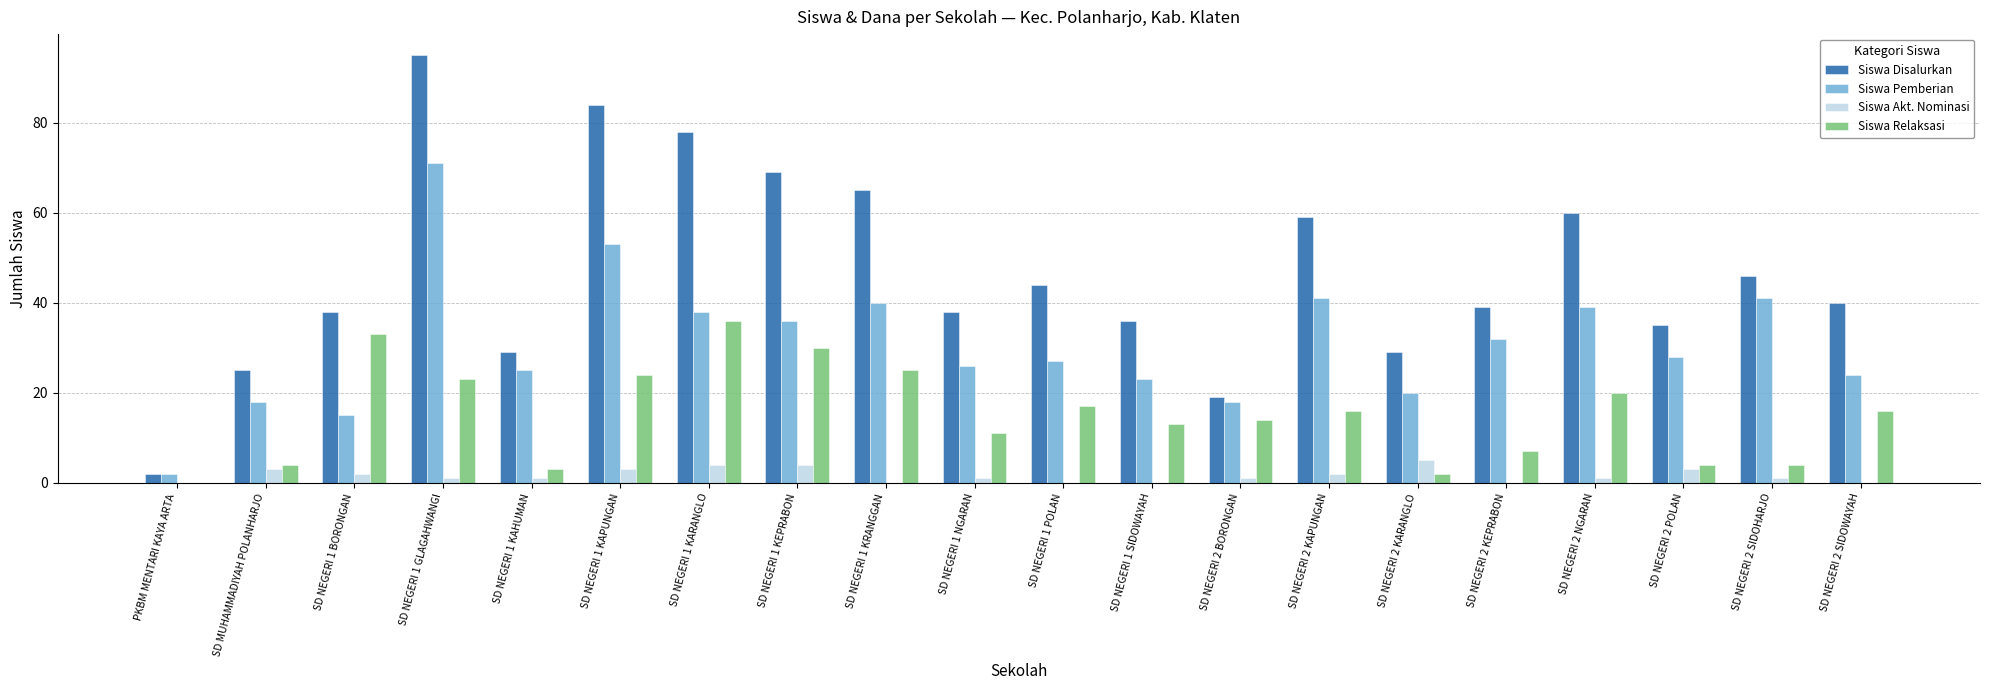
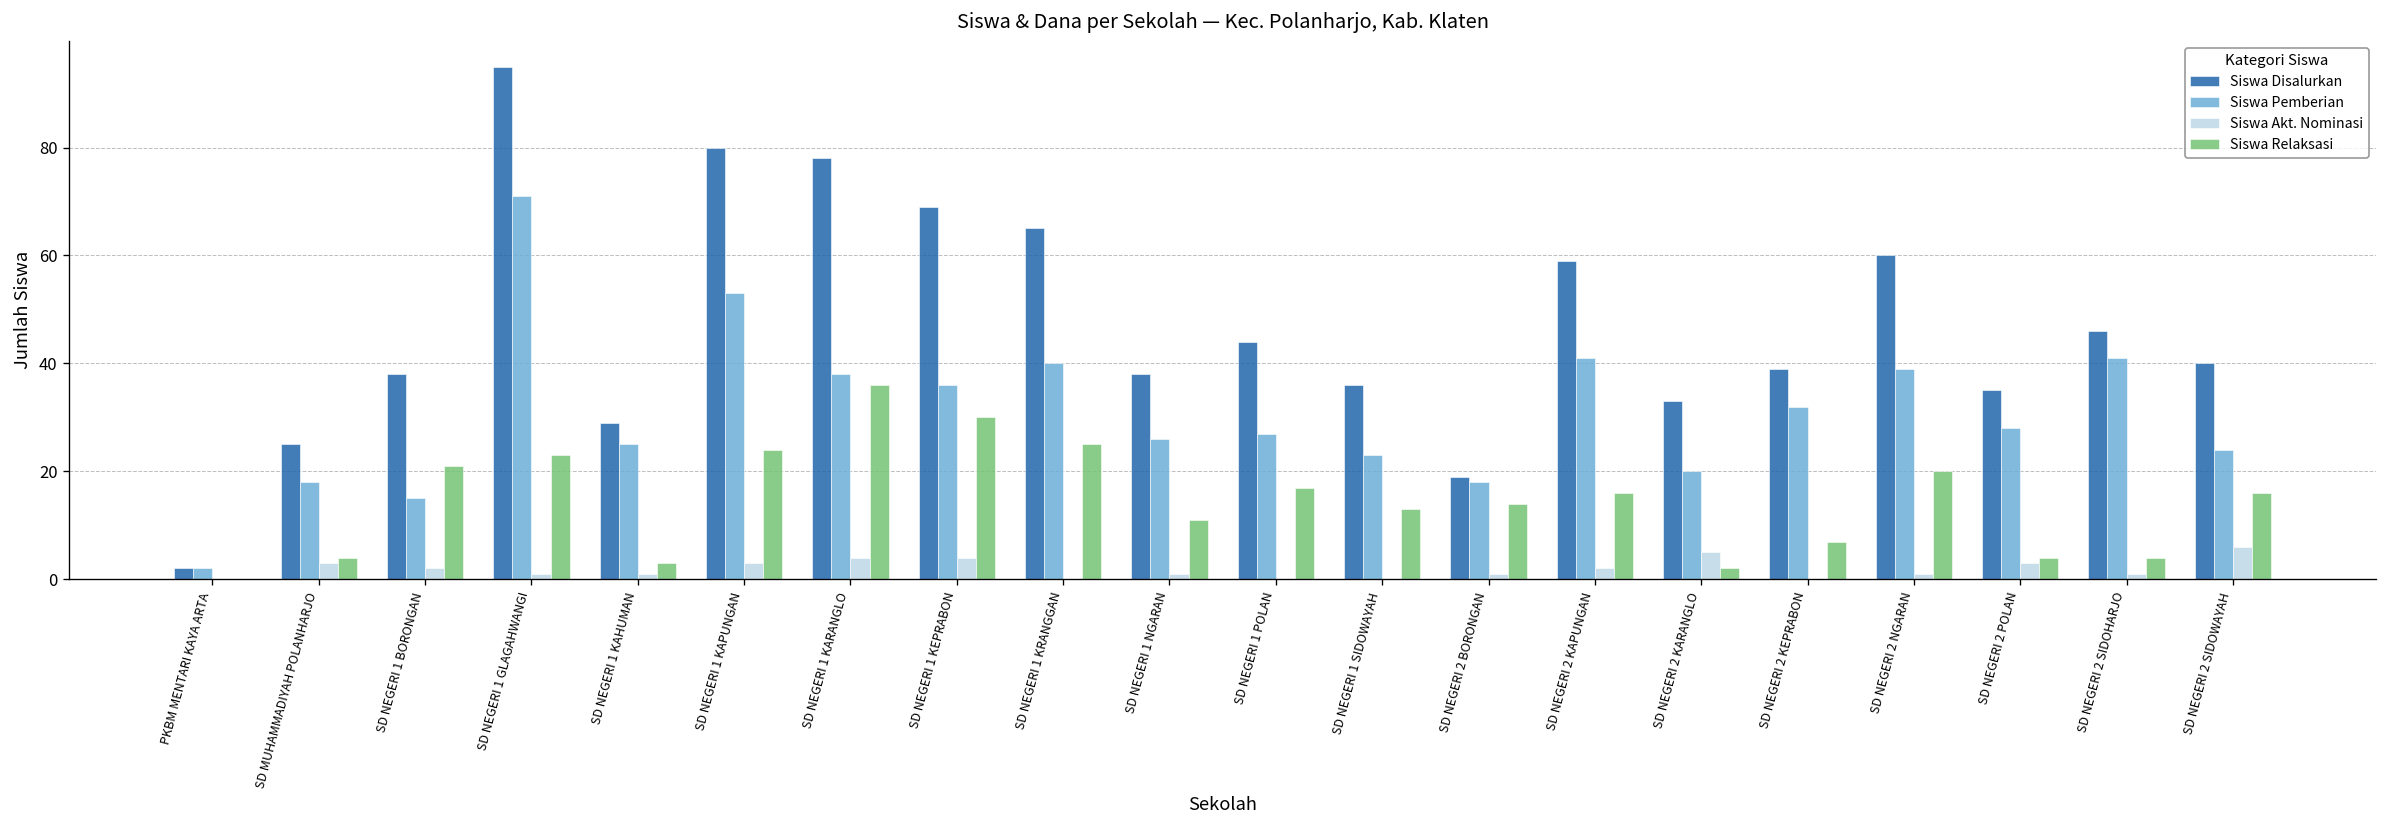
Siswa Relaksasi, SD NEGERI 1 BORONGAN: 33 -> 21
Siswa Disalurkan, SD NEGERI 1 KAPUNGAN: 84 -> 80
Siswa Disalurkan, SD NEGERI 2 KARANGLO: 29 -> 33
Siswa Akt. Nominasi, SD NEGERI 2 SIDOWAYAH: 0 -> 6
